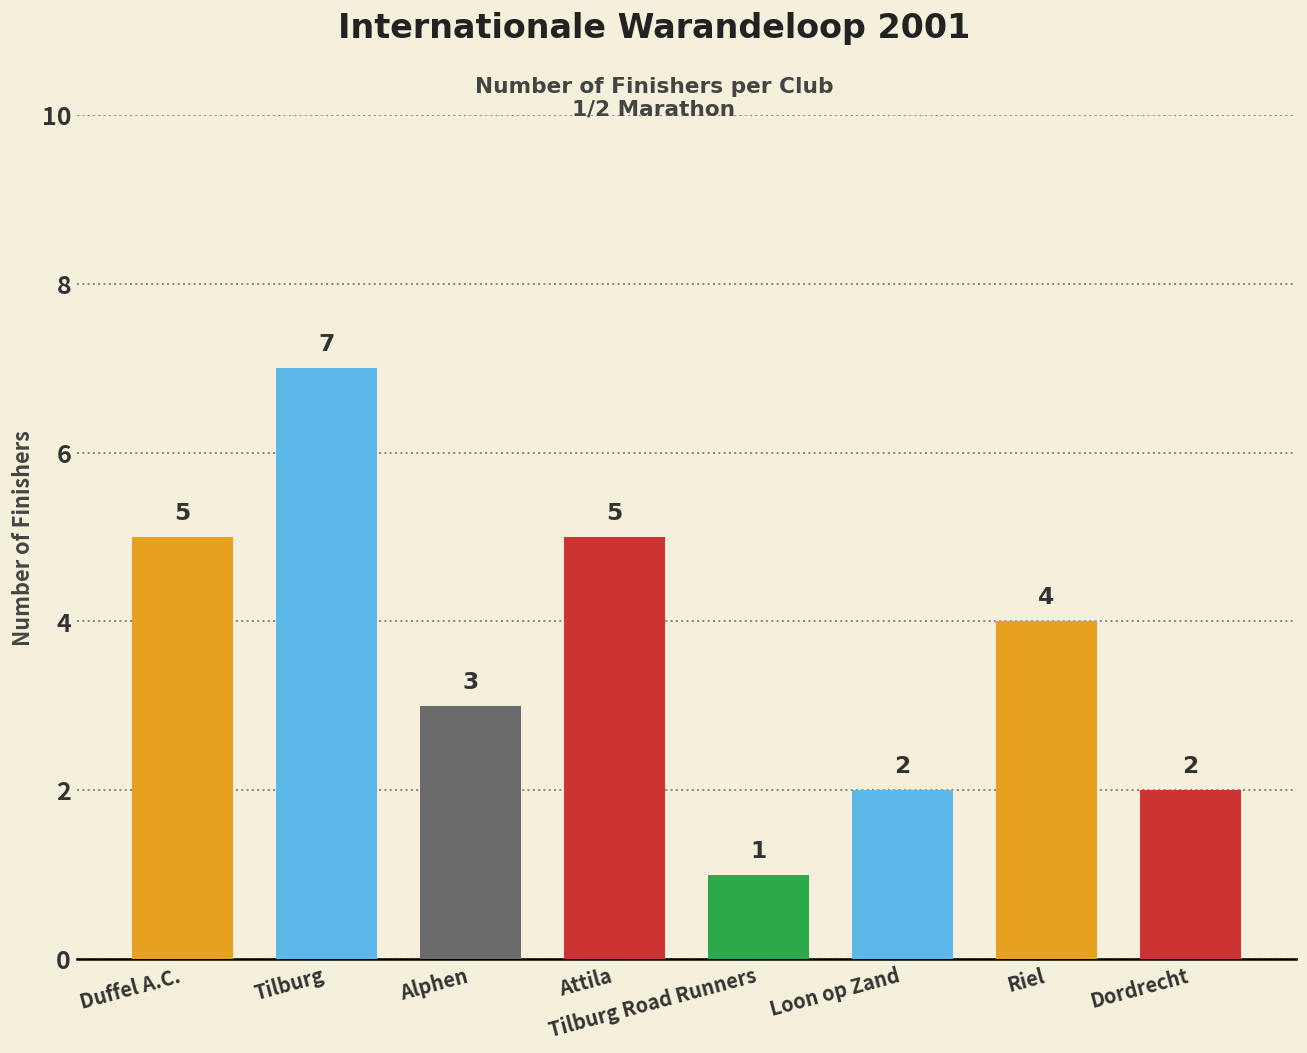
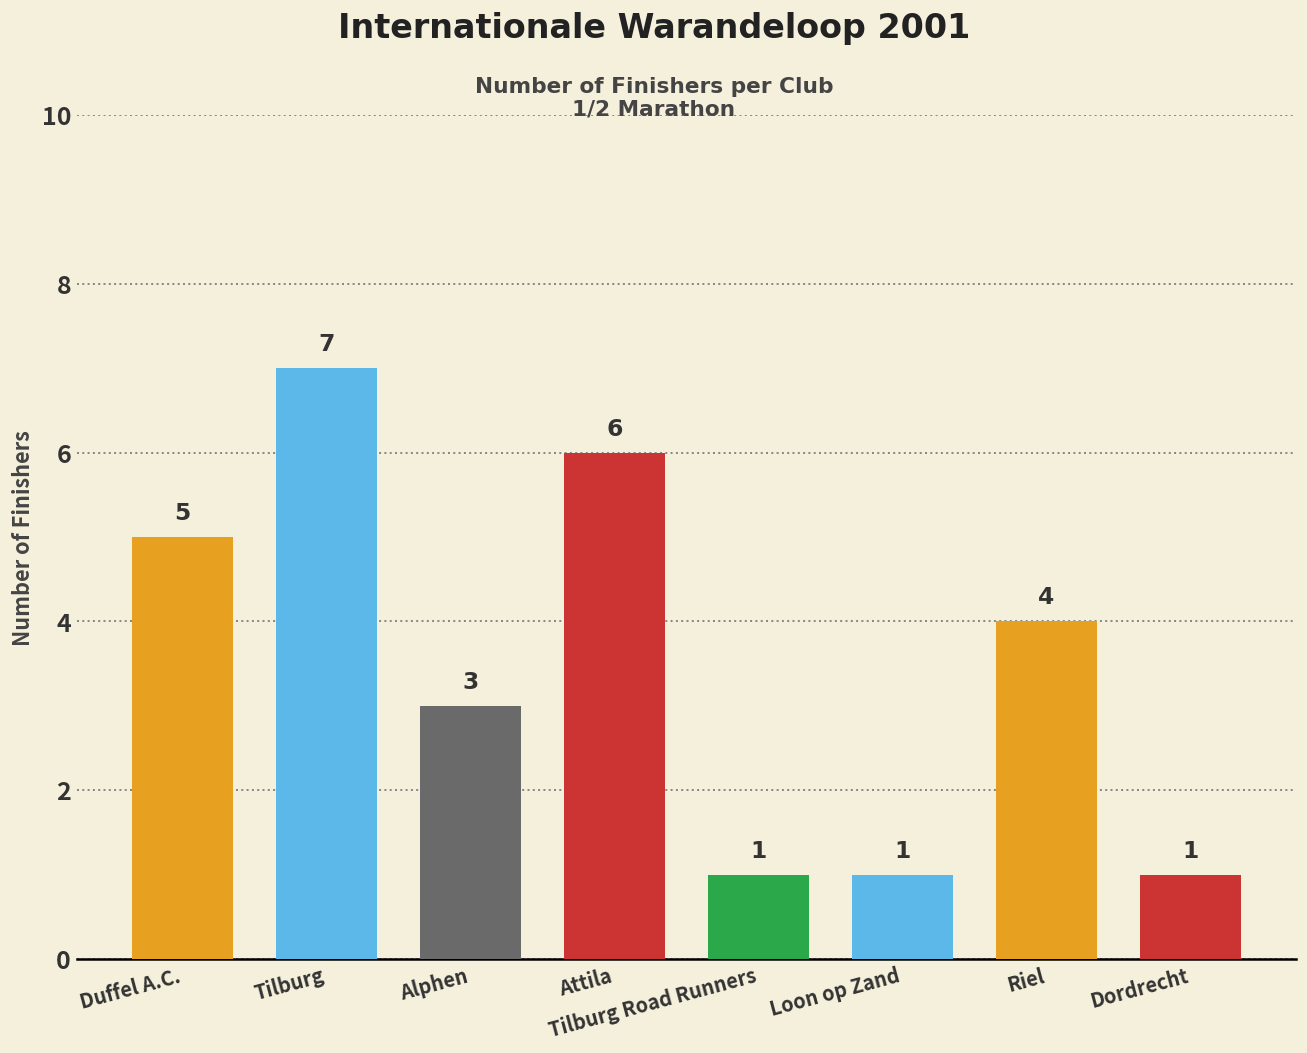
Attila: 5 -> 6
Loon op Zand: 2 -> 1
Dordrecht: 2 -> 1
